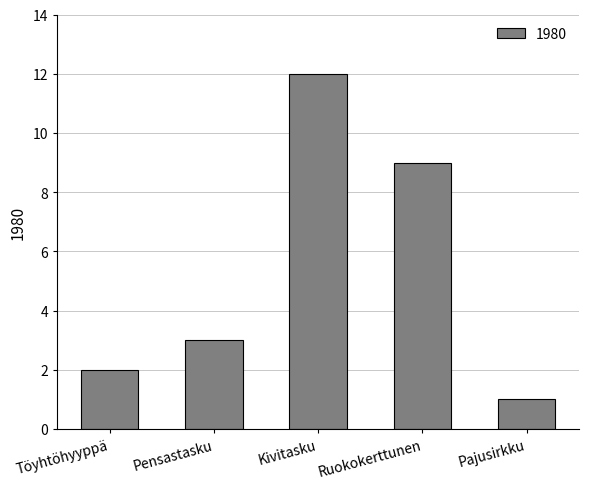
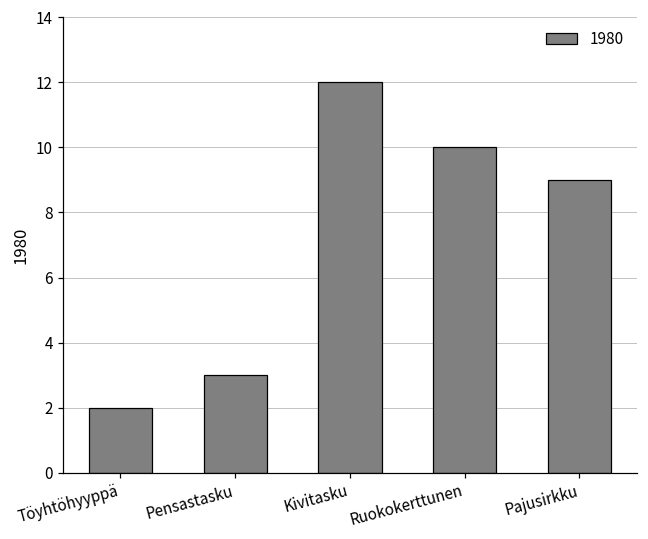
Ruokokerttunen: 9 -> 10
Pajusirkku: 1 -> 9
